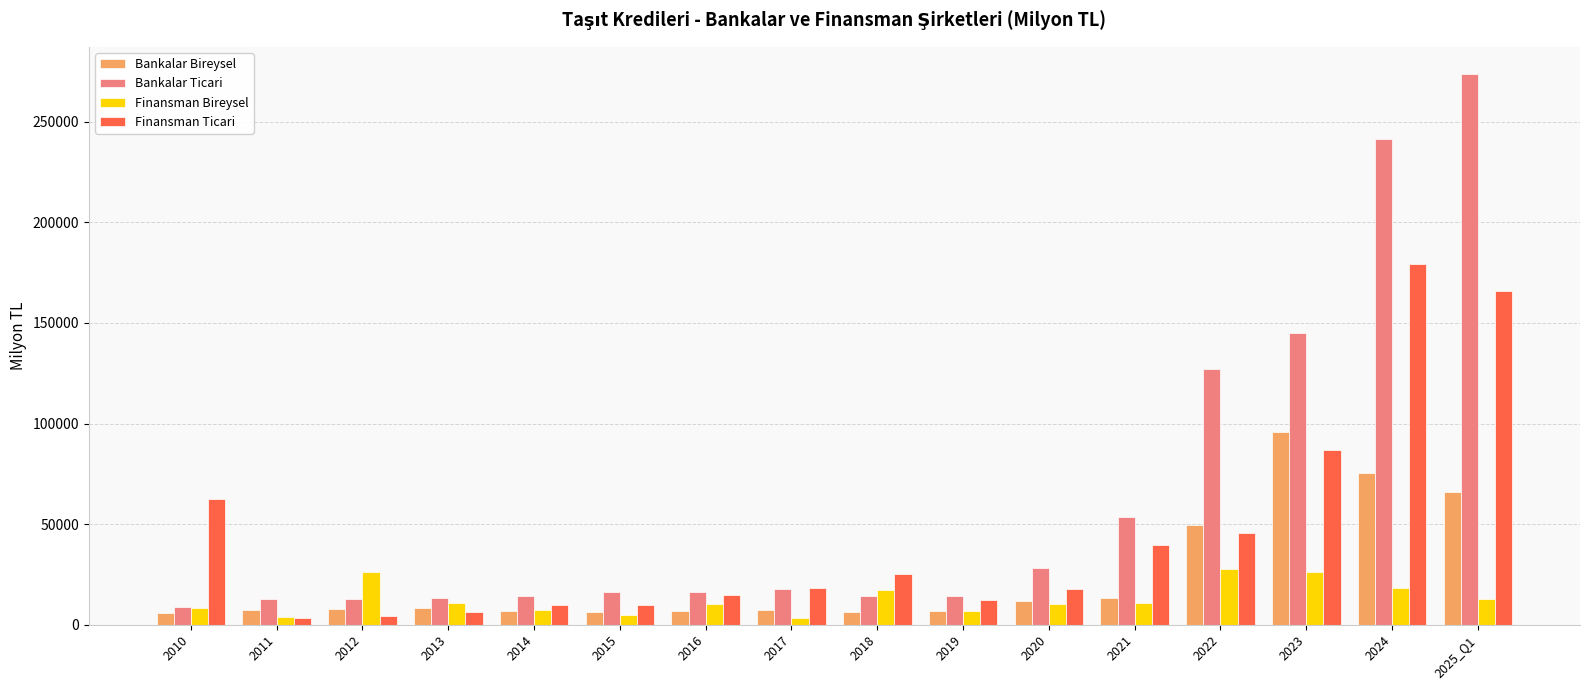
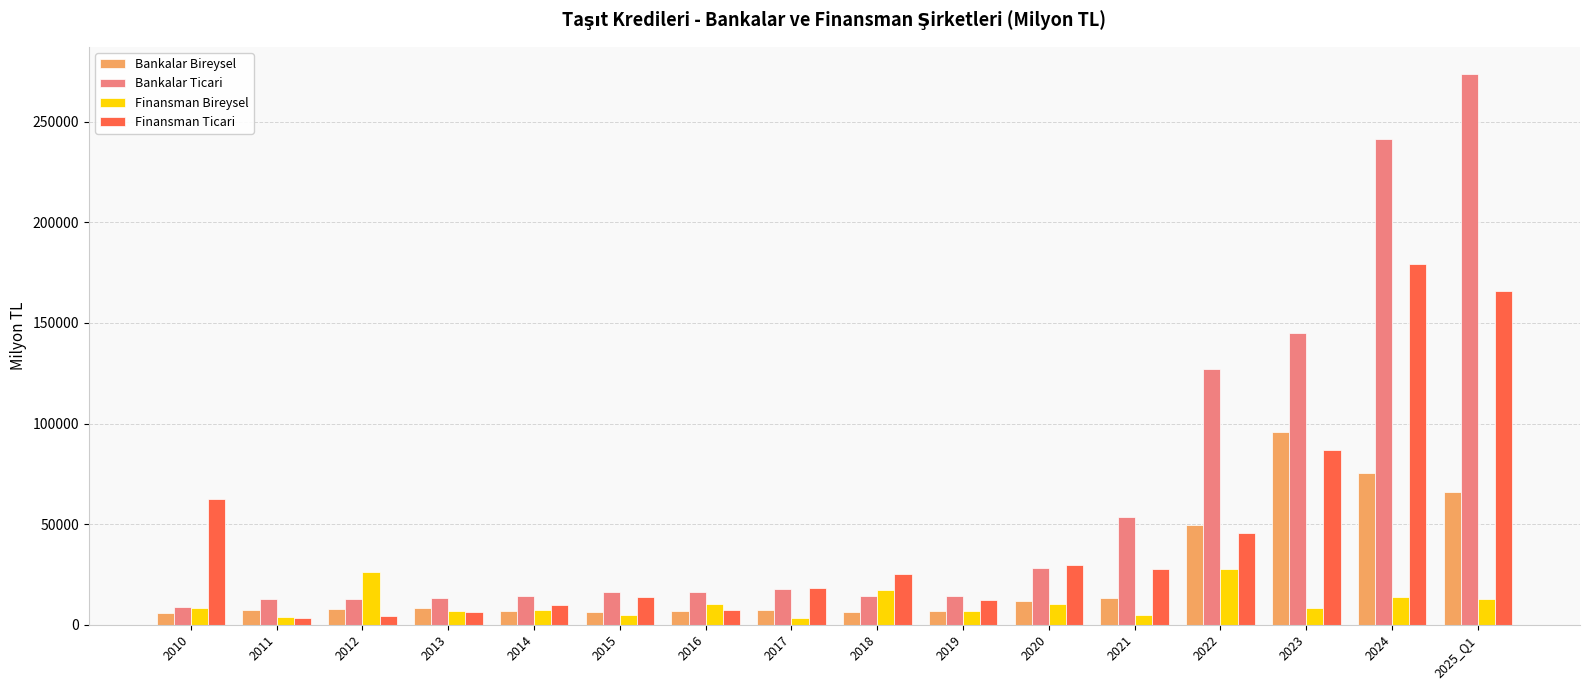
Finansman Bireysel, 2013: 11000 -> 7000
Finansman Ticari, 2015: 10000 -> 14000
Finansman Ticari, 2016: 15000 -> 7000
Finansman Ticari, 2020: 18000 -> 30000
Finansman Bireysel, 2021: 11000 -> 5000
Finansman Ticari, 2021: 40000 -> 28000
Finansman Bireysel, 2023: 26000 -> 9000
Finansman Bireysel, 2024: 18000 -> 14000
